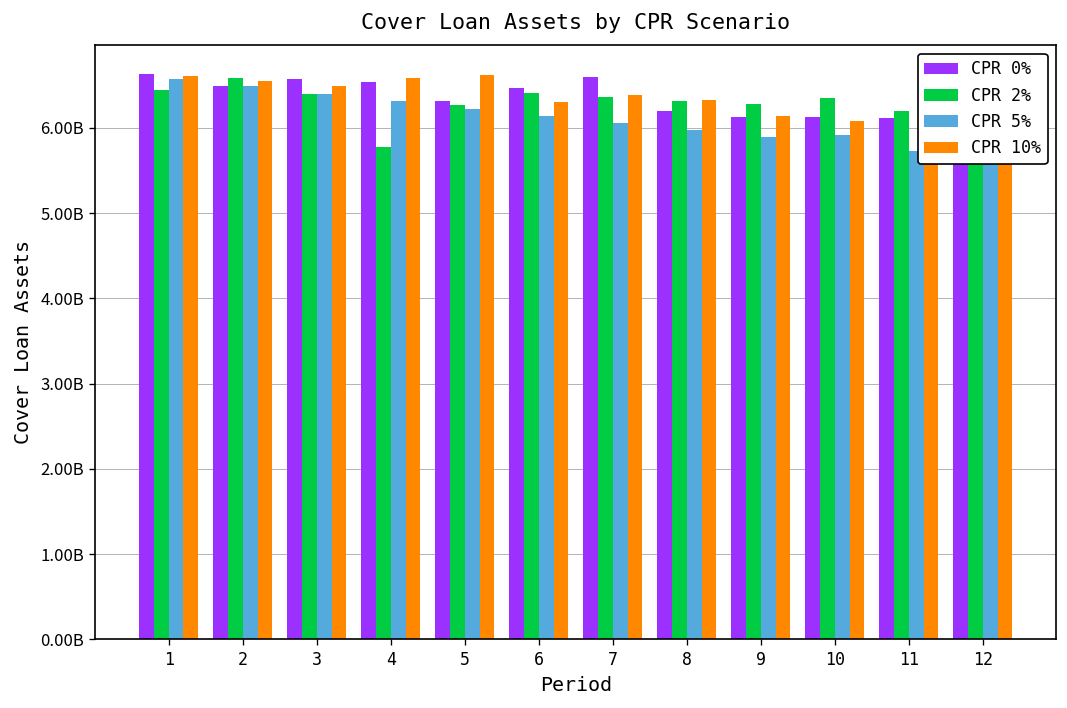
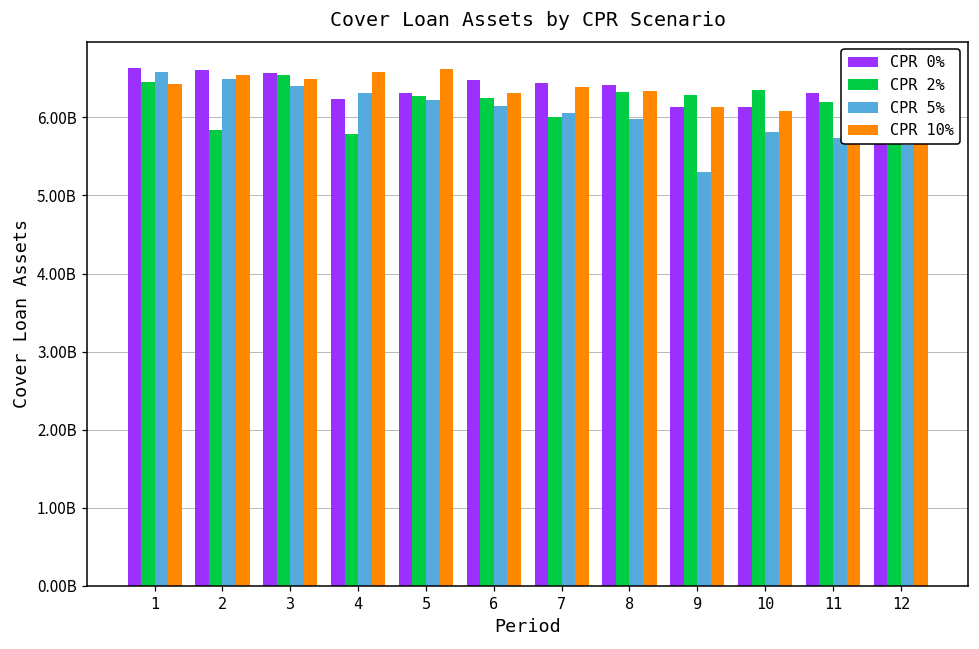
CPR 10%, 1: 6600000000 -> 6400000000
CPR 0%, 2: 6500000000 -> 6600000000
CPR 2%, 2: 6600000000 -> 5800000000
CPR 2%, 3: 6400000000 -> 6500000000
CPR 0%, 4: 6500000000 -> 6200000000
CPR 2%, 6: 6400000000 -> 6200000000
CPR 0%, 7: 6600000000 -> 6400000000
CPR 2%, 7: 6400000000 -> 6000000000
CPR 0%, 8: 6200000000 -> 6400000000
CPR 5%, 9: 5900000000 -> 5300000000
CPR 5%, 10: 5900000000 -> 5800000000
CPR 0%, 11: 6100000000 -> 6300000000
